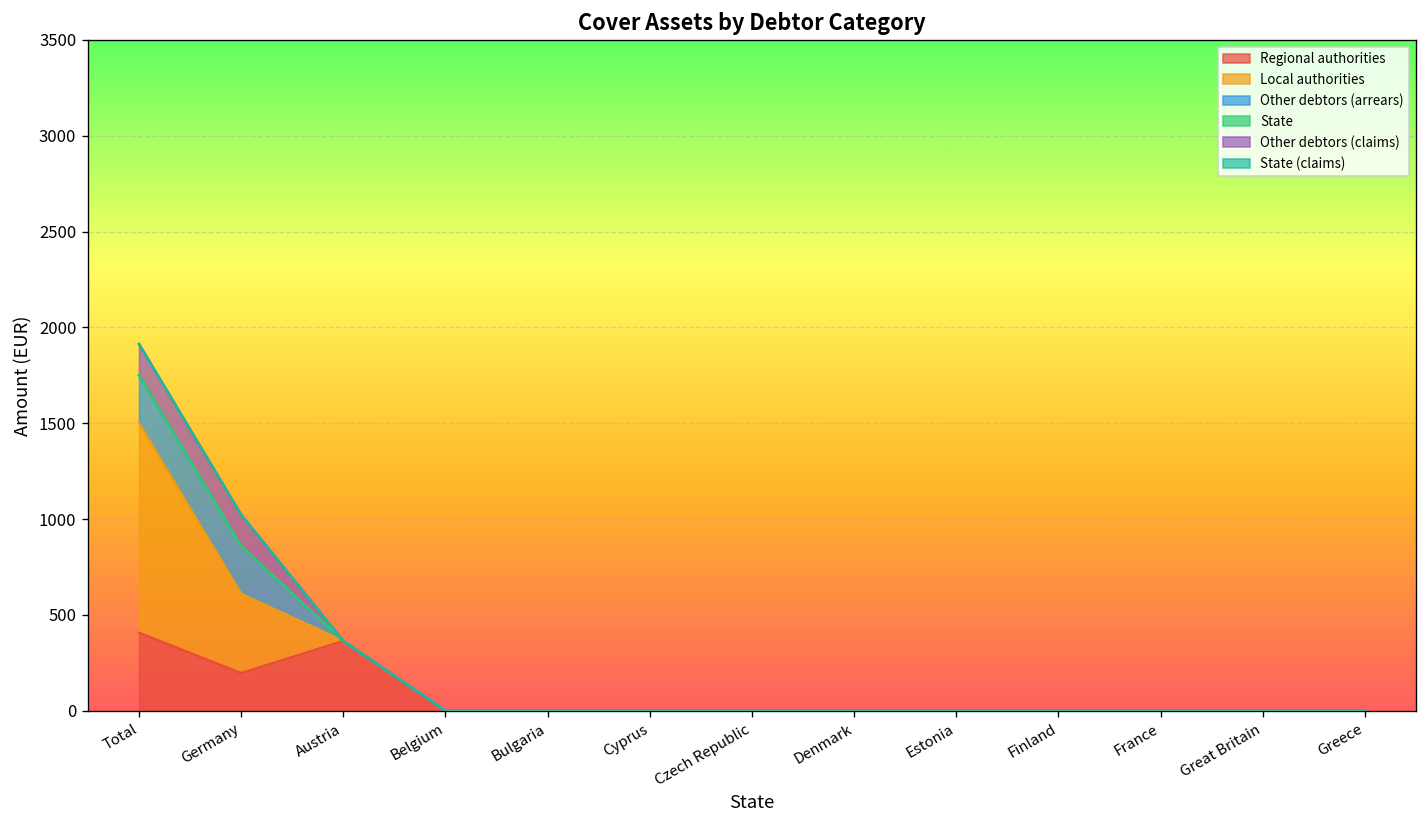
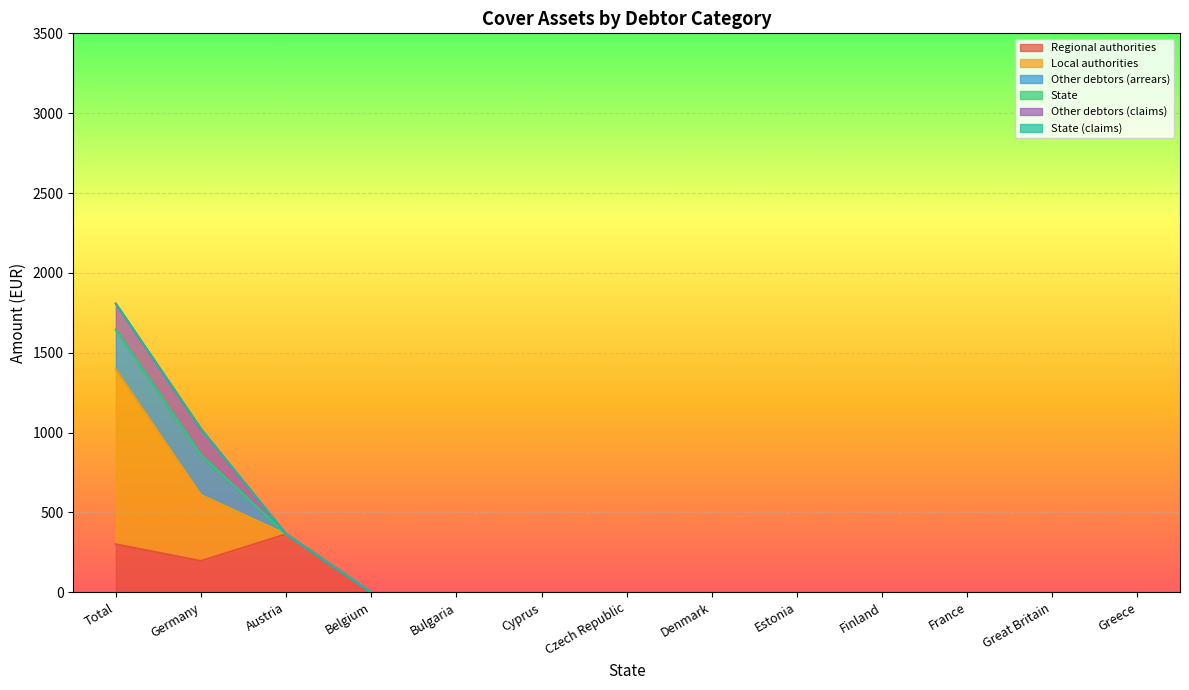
Regional authorities, Total: 410 -> 300
